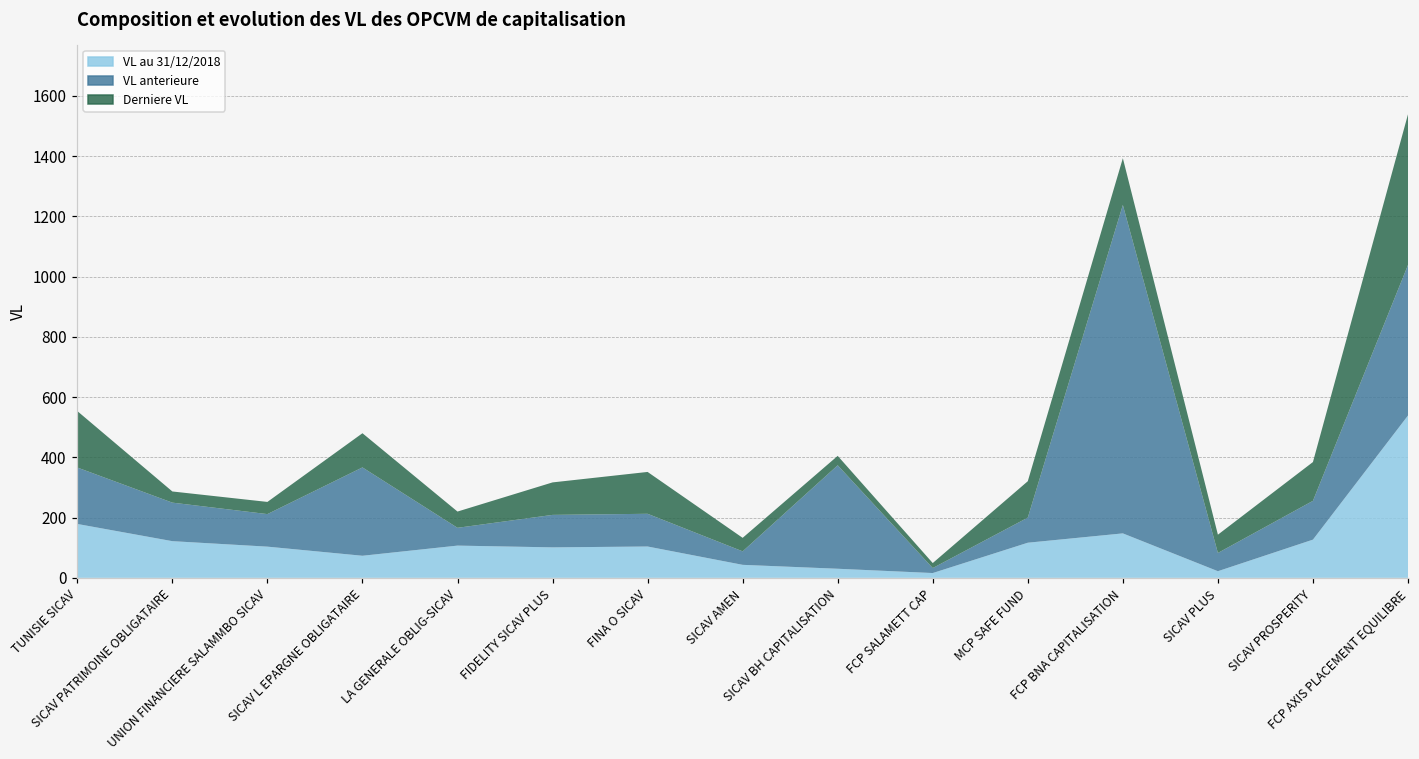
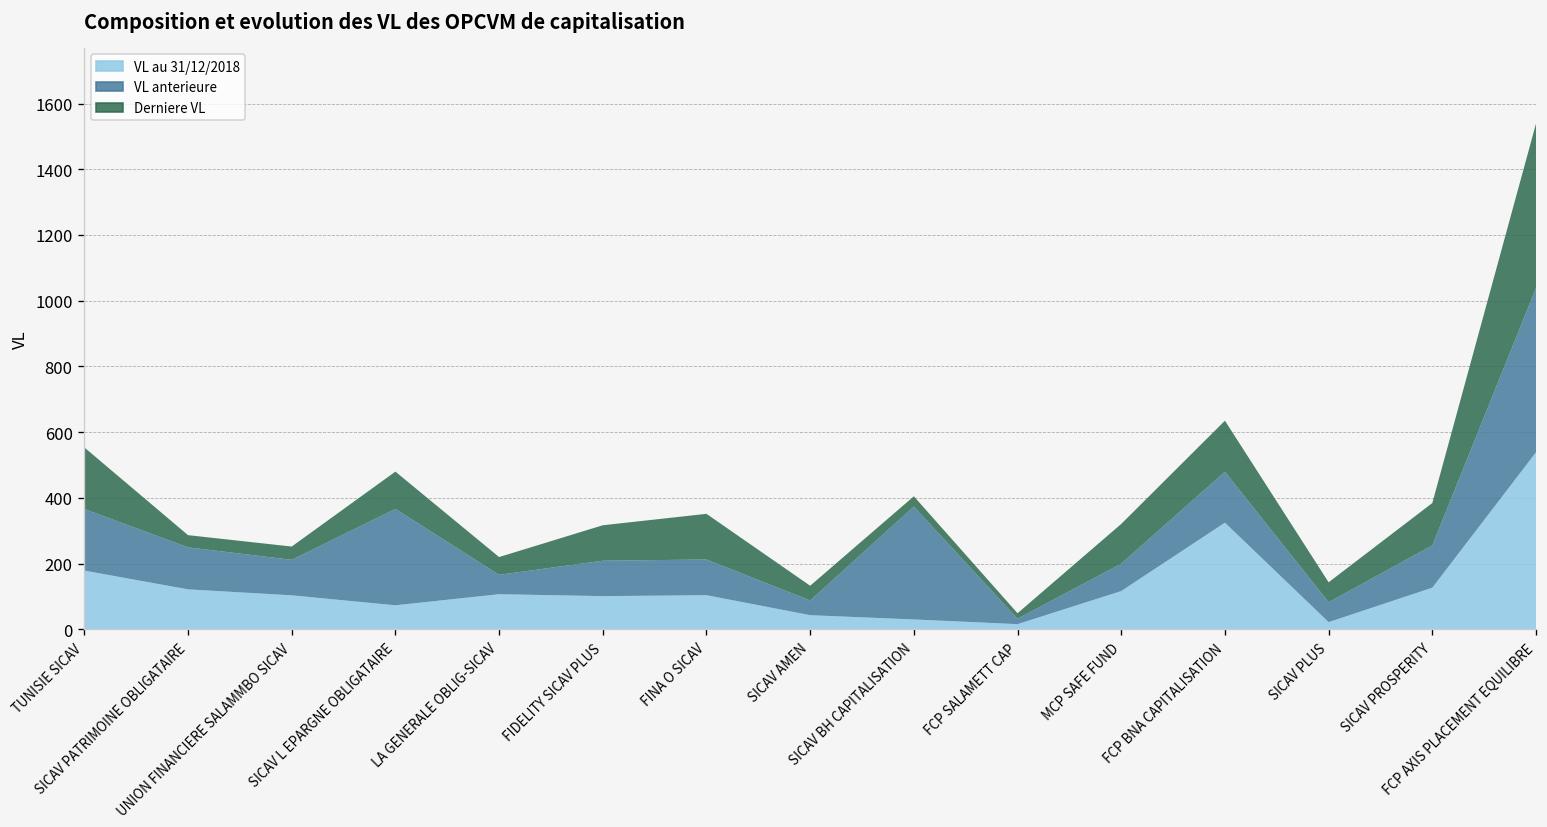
VL au 31/12/2018, FCP BNA CAPITALISATION: 150 -> 320
VL anterieure, FCP BNA CAPITALISATION: 1090 -> 160
